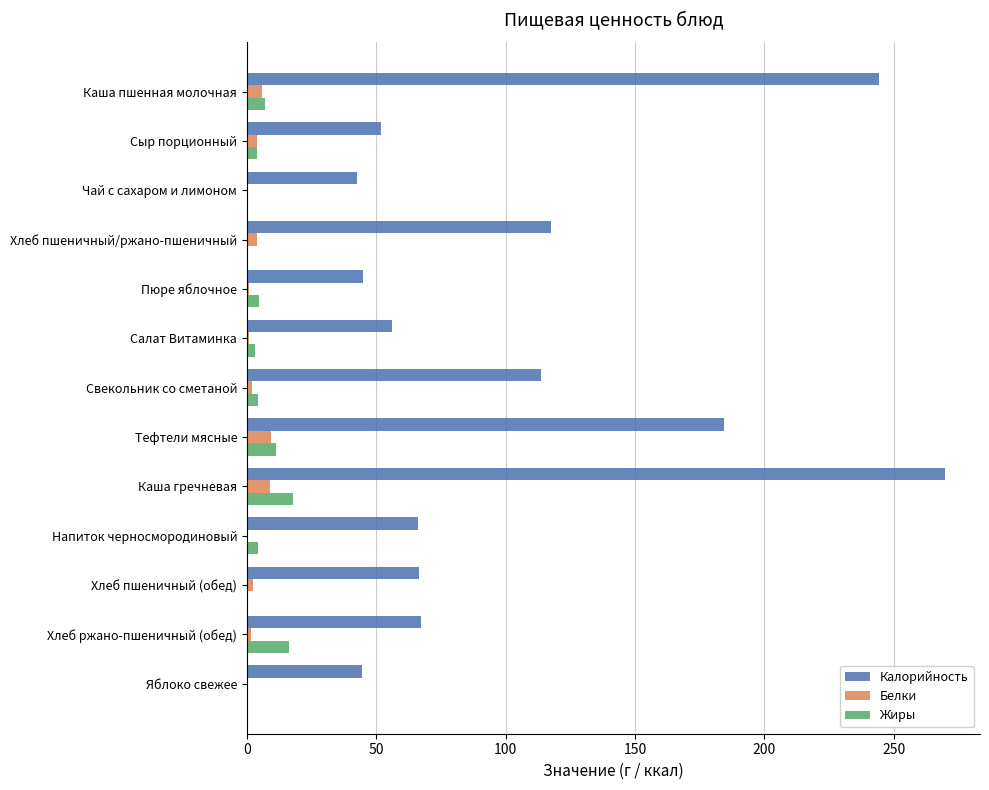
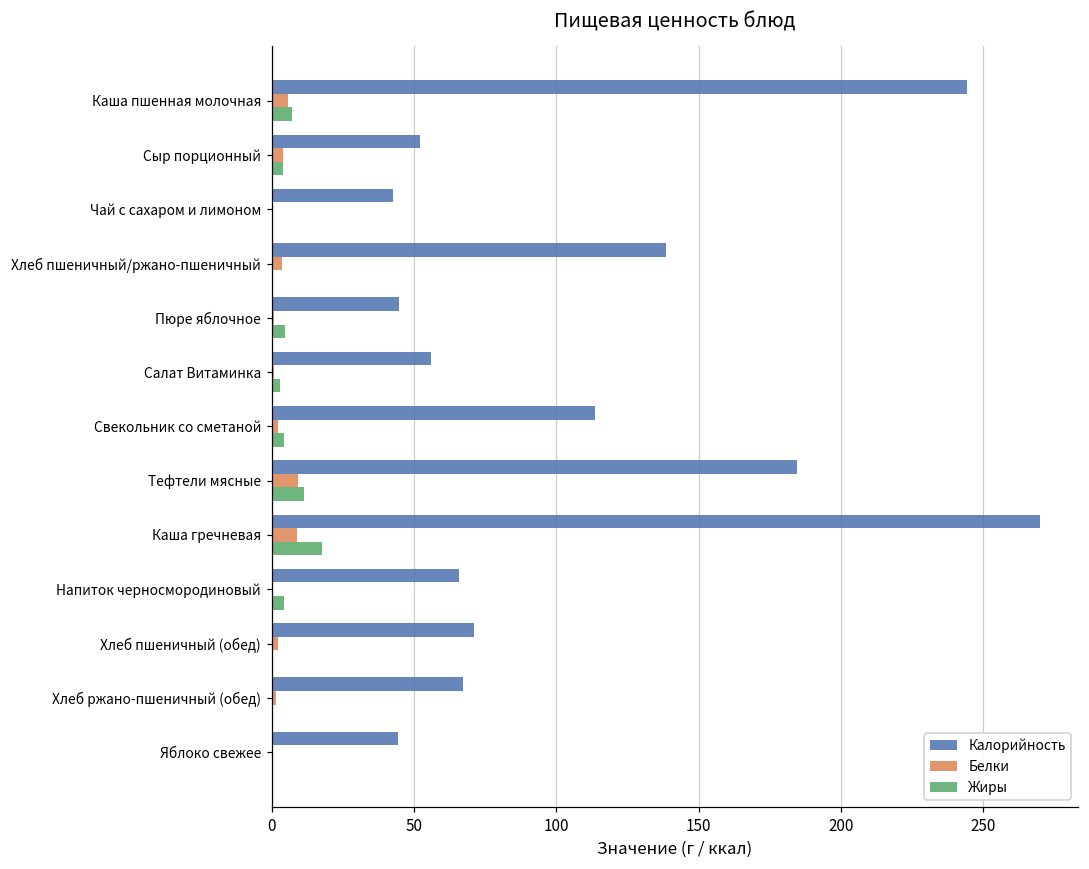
Калорийность, Хлеб пшеничный/ржано-пшеничный: 118 -> 138
Калорийность, Хлеб пшеничный (обед): 66 -> 71
Жиры, Хлеб ржано-пшеничный (обед): 16 -> 0
